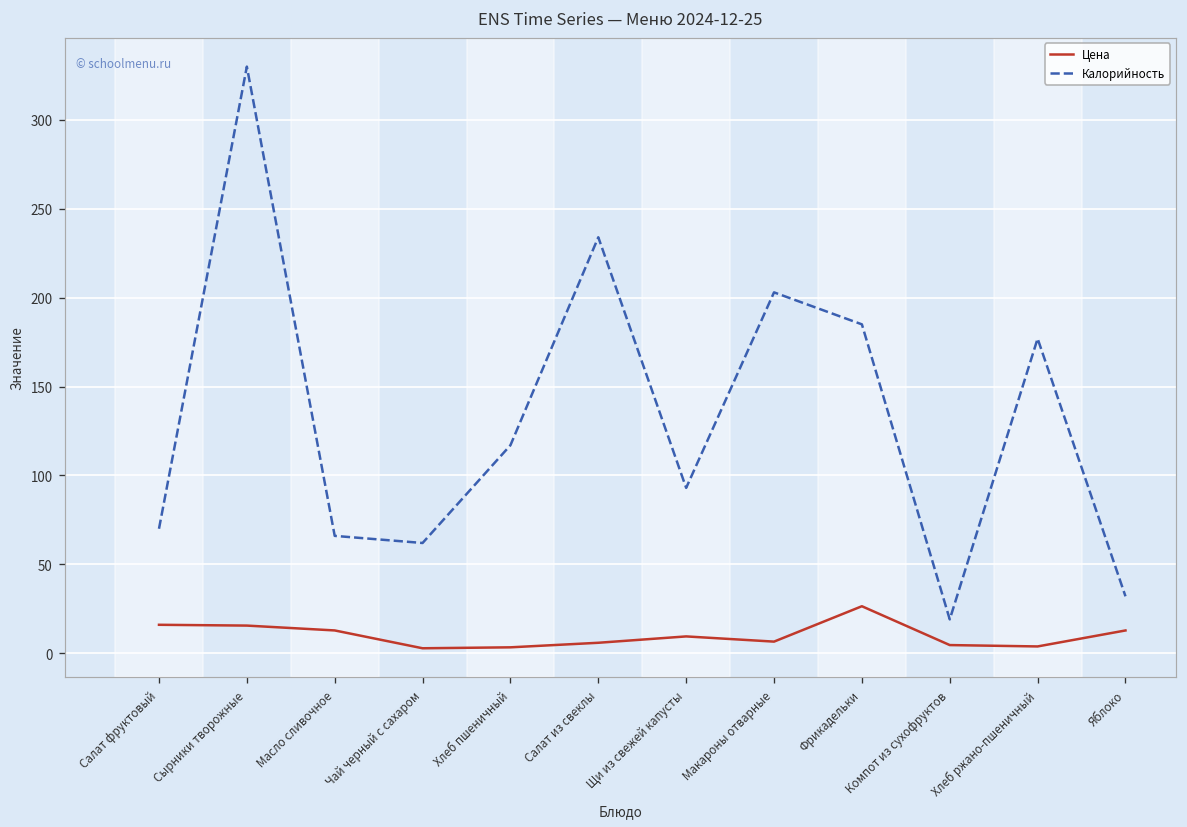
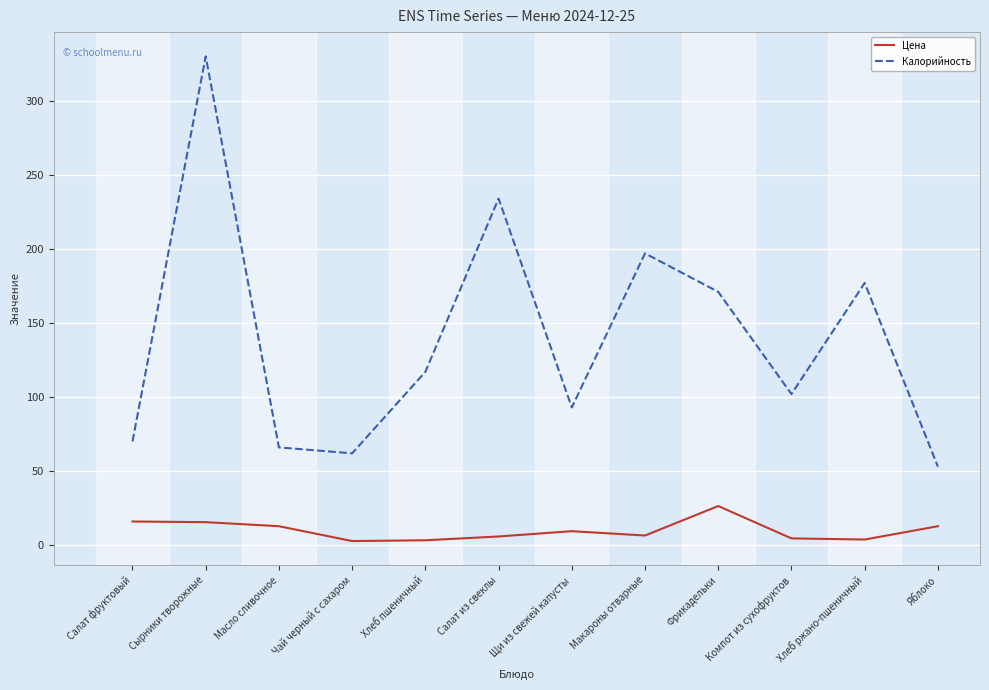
Калорийность, Макароны отварные: 203 -> 197
Калорийность, Фрикадельки: 185 -> 171
Калорийность, Компот из сухофруктов: 19 -> 102
Калорийность, Яблоко: 32 -> 53
